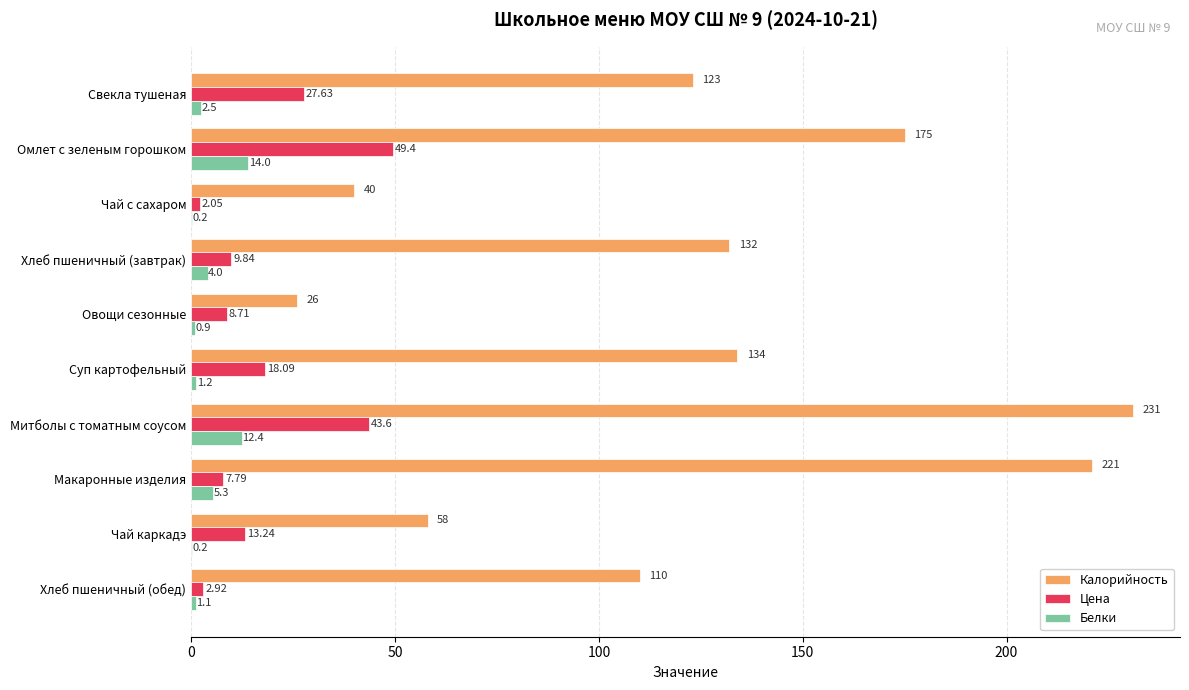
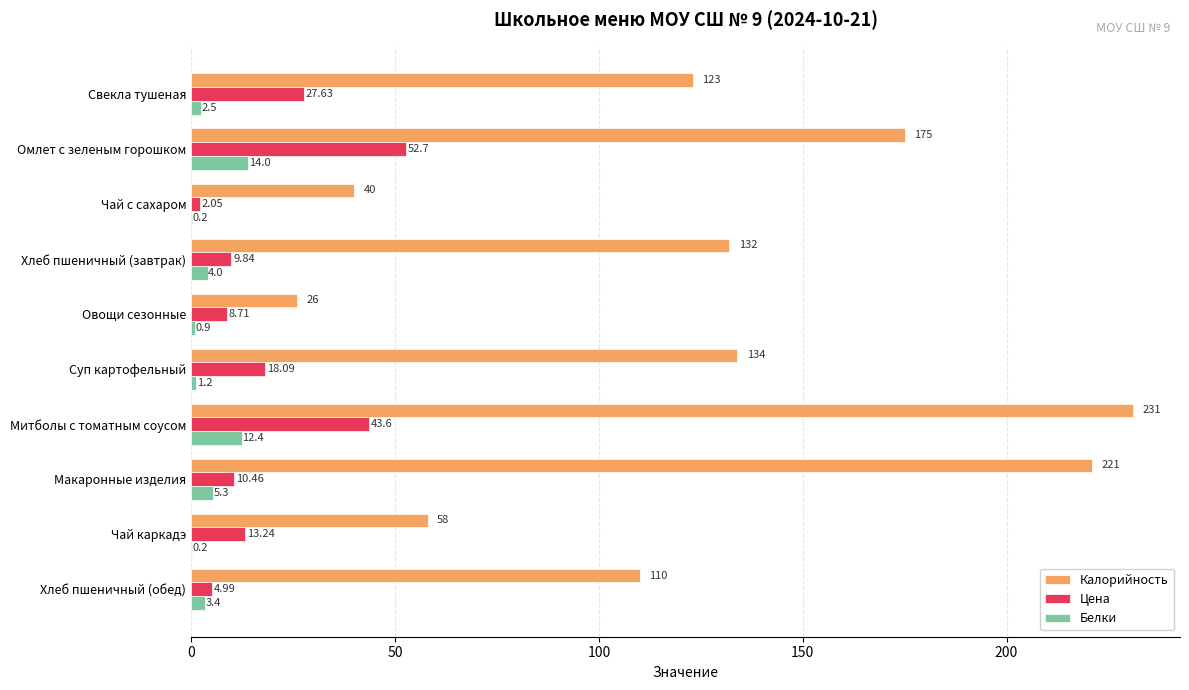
Цена, Омлет с зеленым горошком: 49.4 -> 52.7
Цена, Макаронные изделия: 7.79 -> 10.46
Цена, Хлеб пшеничный (обед): 2.92 -> 4.99
Белки, Хлеб пшеничный (обед): 1.1 -> 3.4
